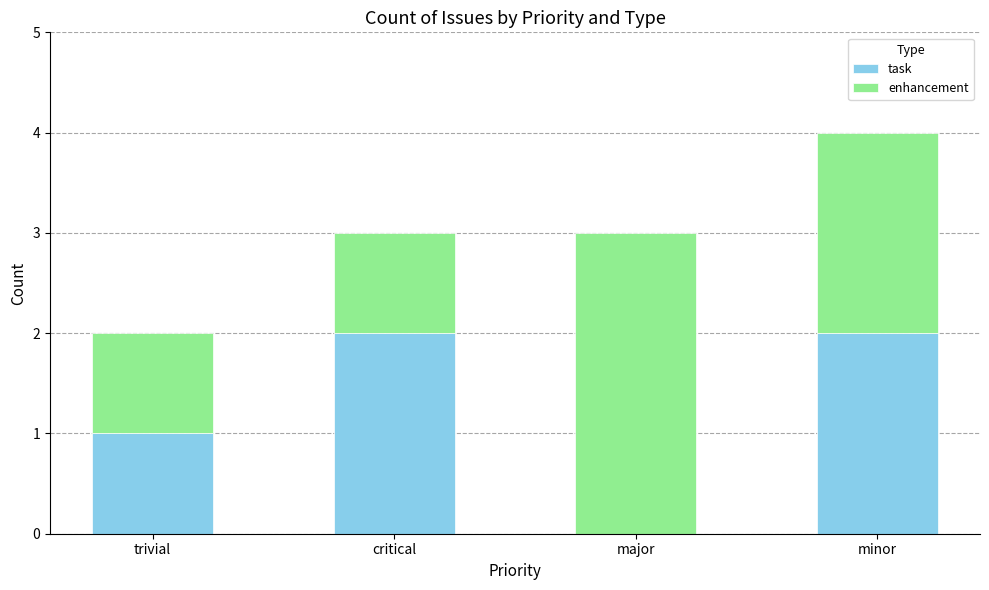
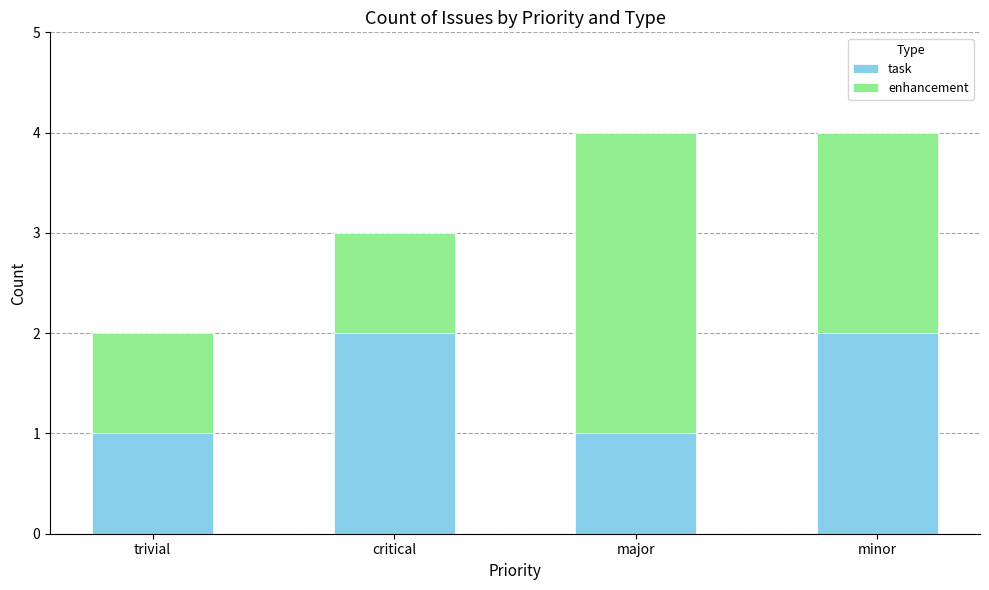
task, major: 0 -> 1
